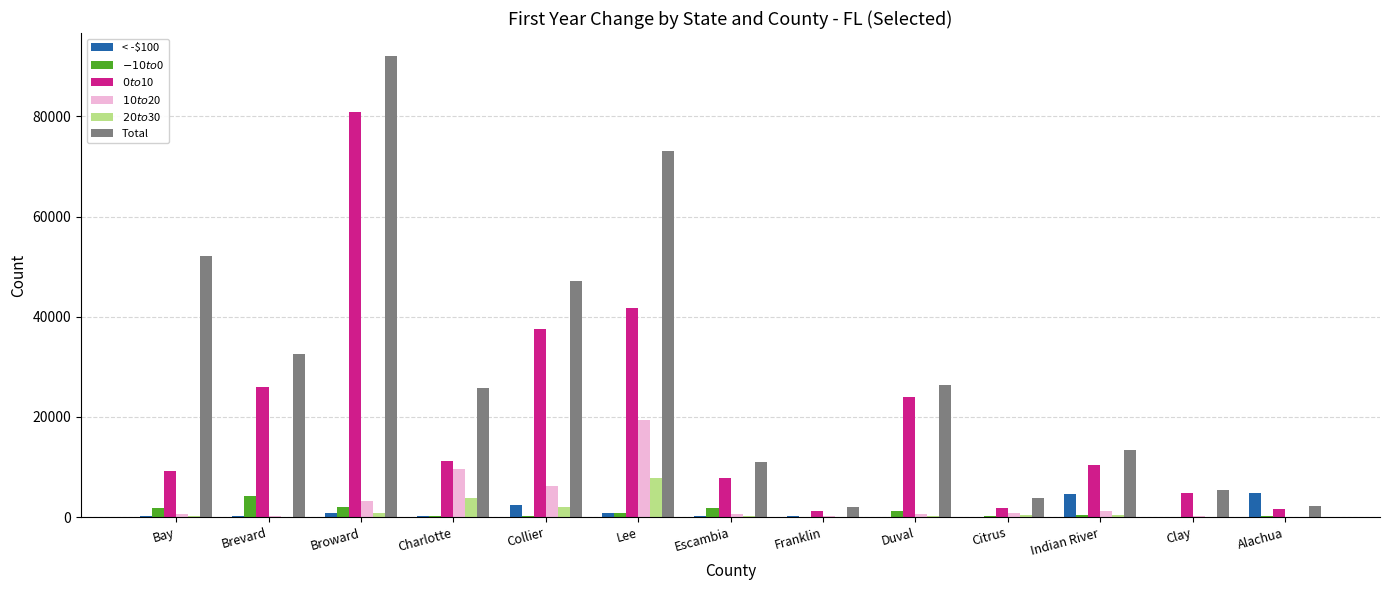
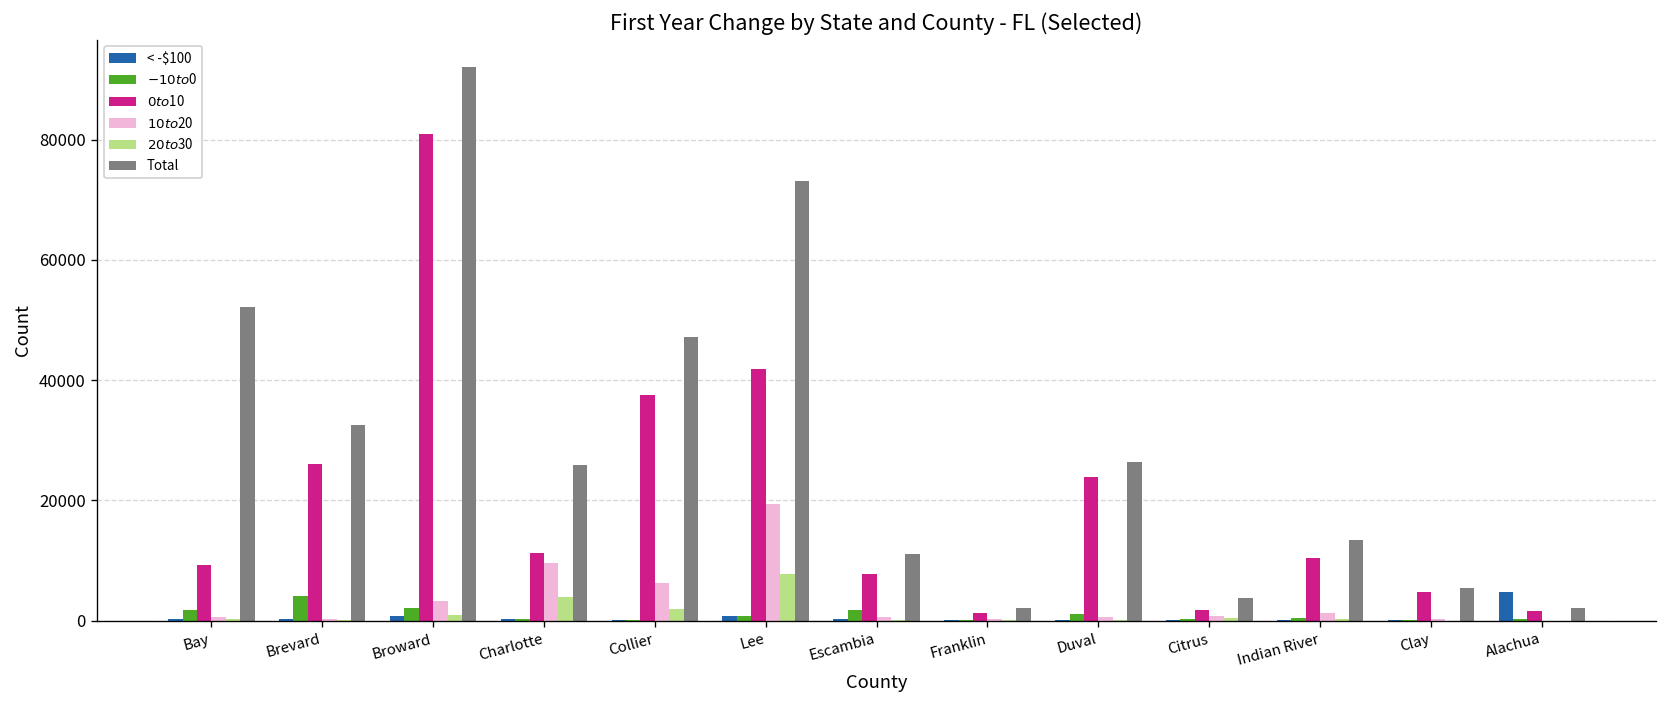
< -$100, Collier: 3000 -> 0
< -$100, Indian River: 5000 -> 0
